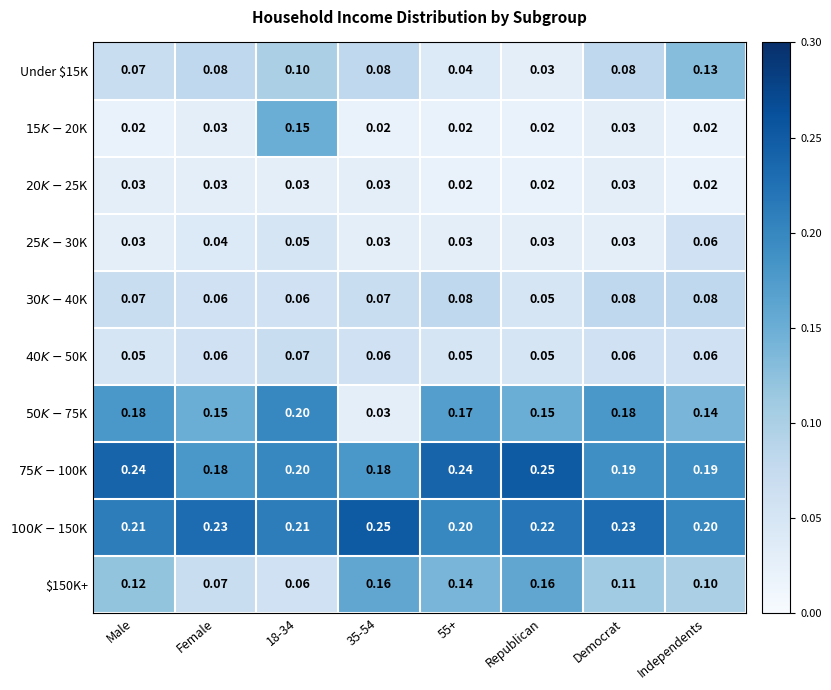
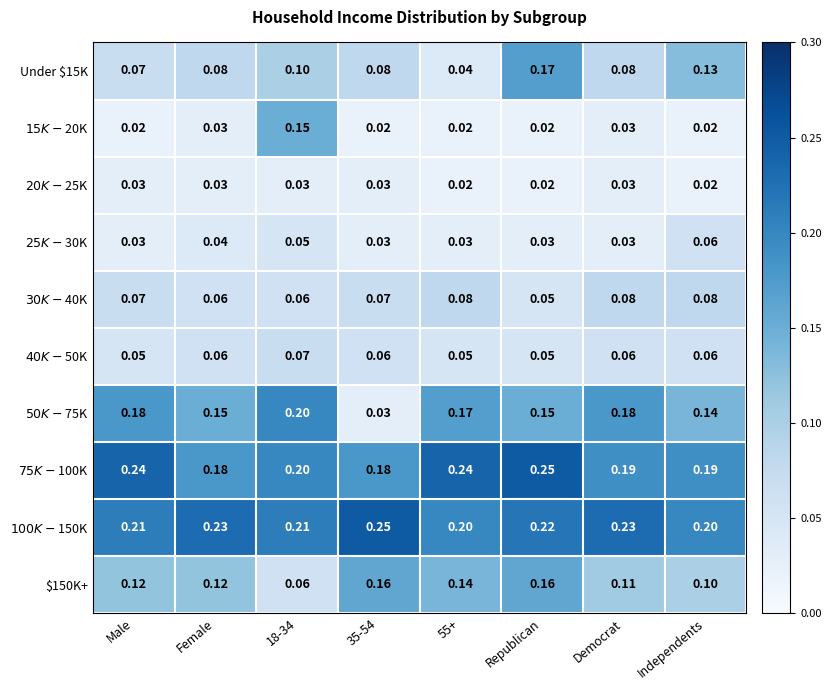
Under $15K, Republican: 0.03 -> 0.17
$150K+, Female: 0.07 -> 0.12
